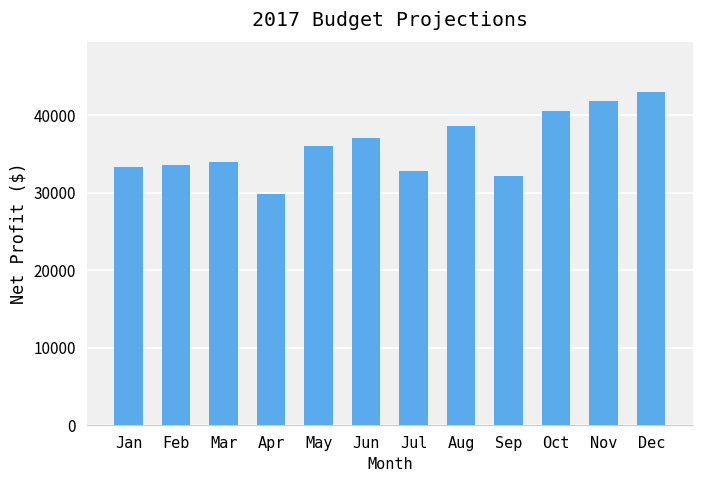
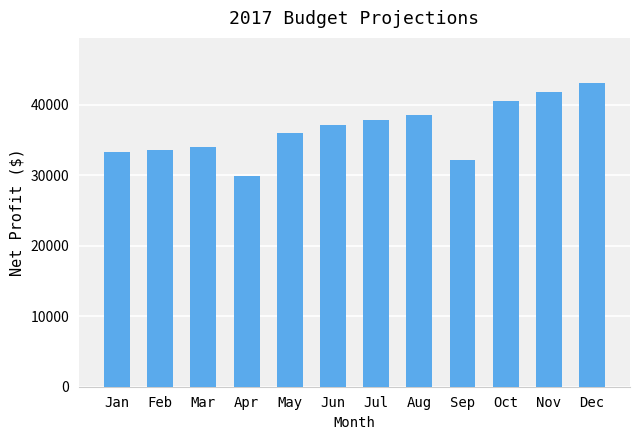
Jul: 33000 -> 38000
